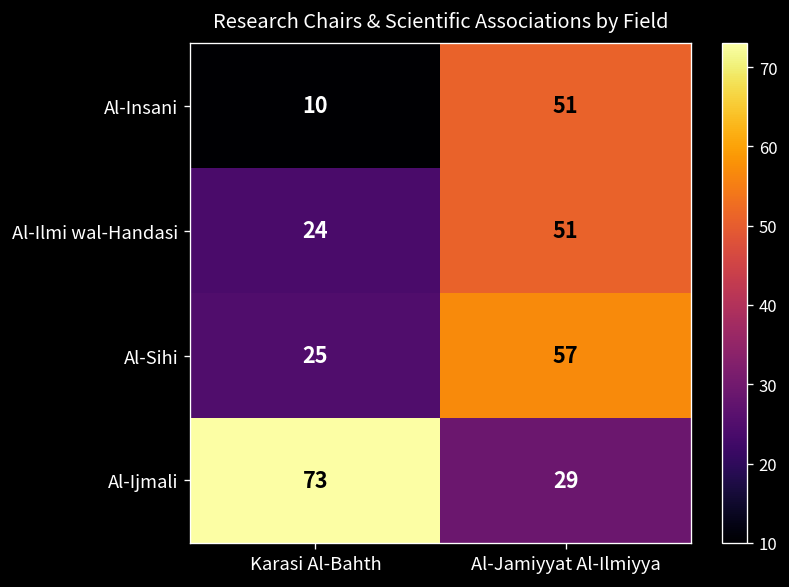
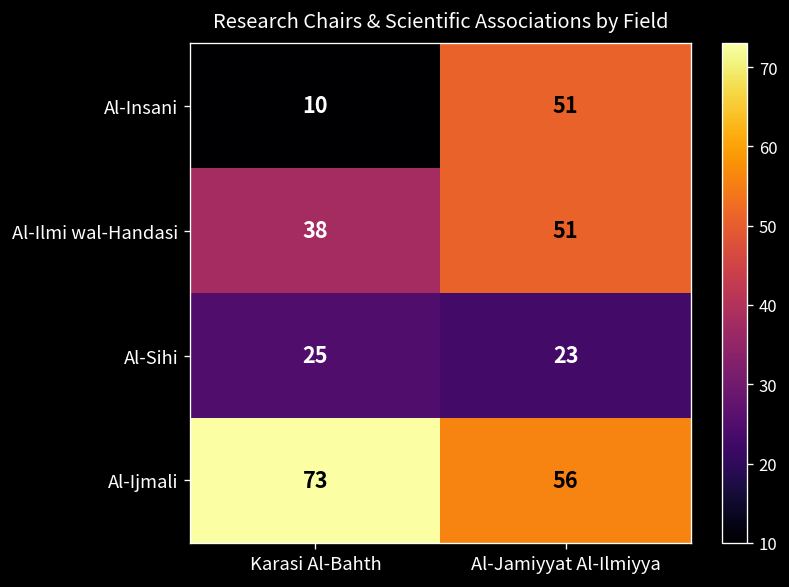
Al-Ilmi wal-Handasi, Karasi Al-Bahth: 24 -> 38
Al-Sihi, Al-Jamiyyat Al-Ilmiyya: 57 -> 23
Al-Ijmali, Al-Jamiyyat Al-Ilmiyya: 29 -> 56
